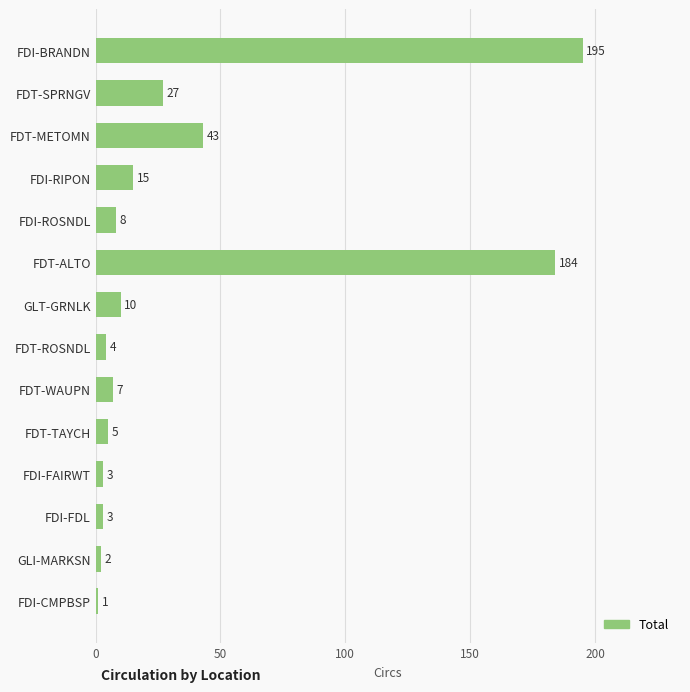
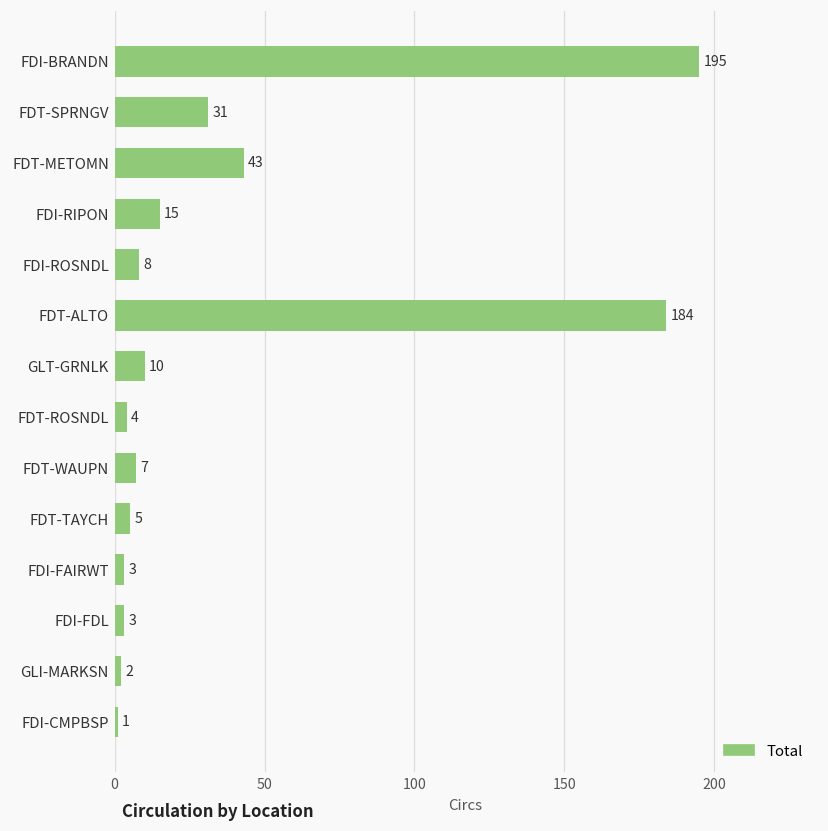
FDT-SPRNGV: 27 -> 31
